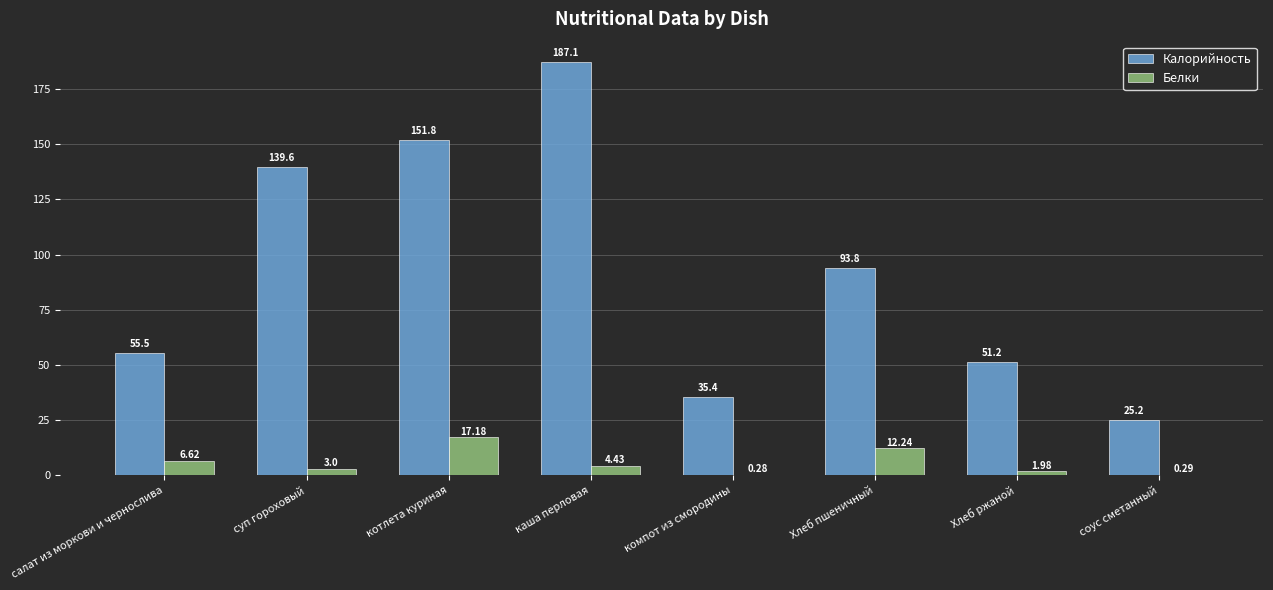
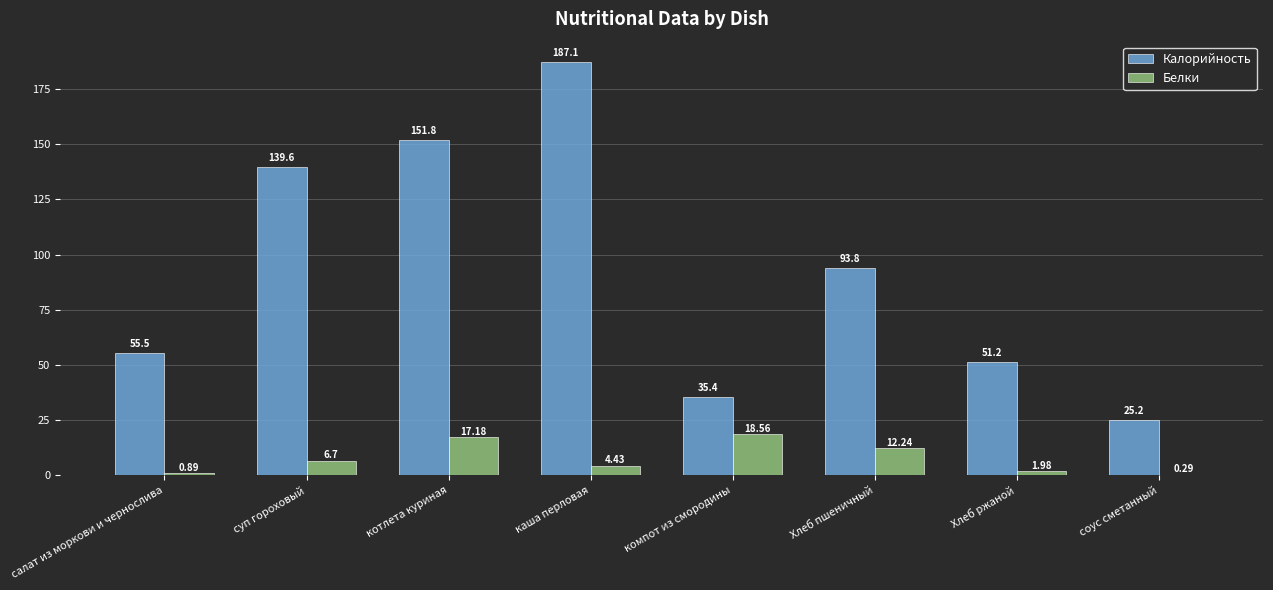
Белки, салат из моркови и чернослива: 6.62 -> 0.89
Белки, суп гороховый: 3.0 -> 6.7
Белки, компот из смородины: 0.28 -> 18.56
